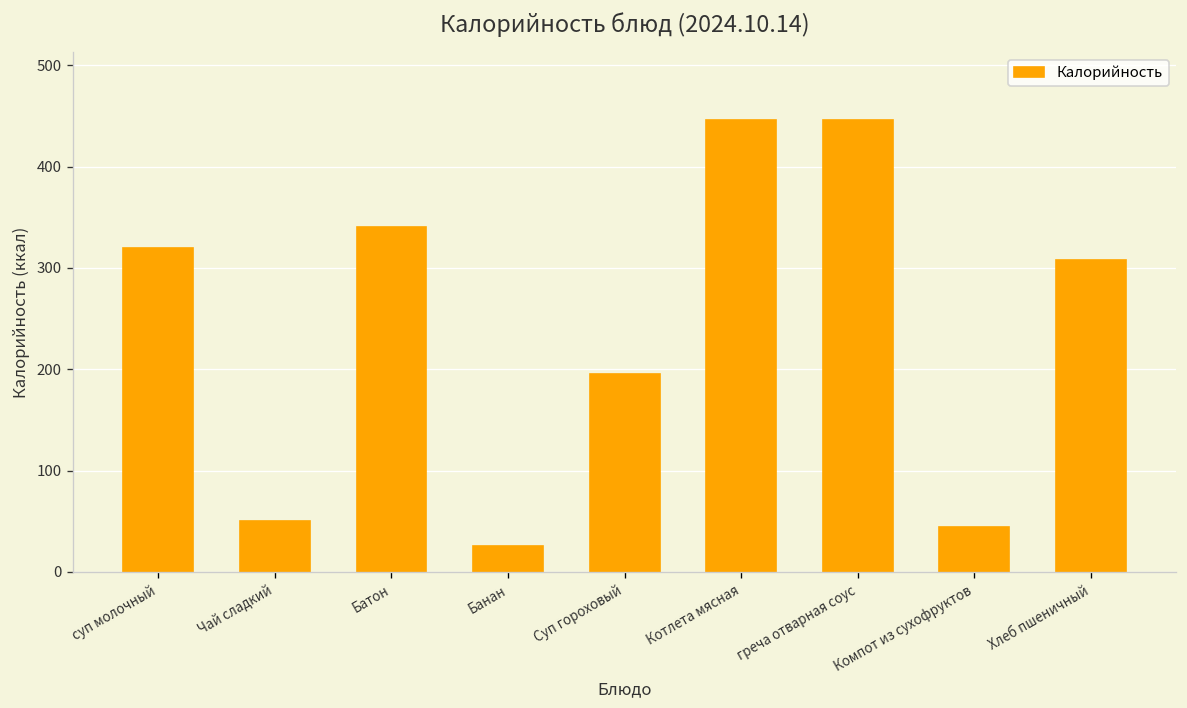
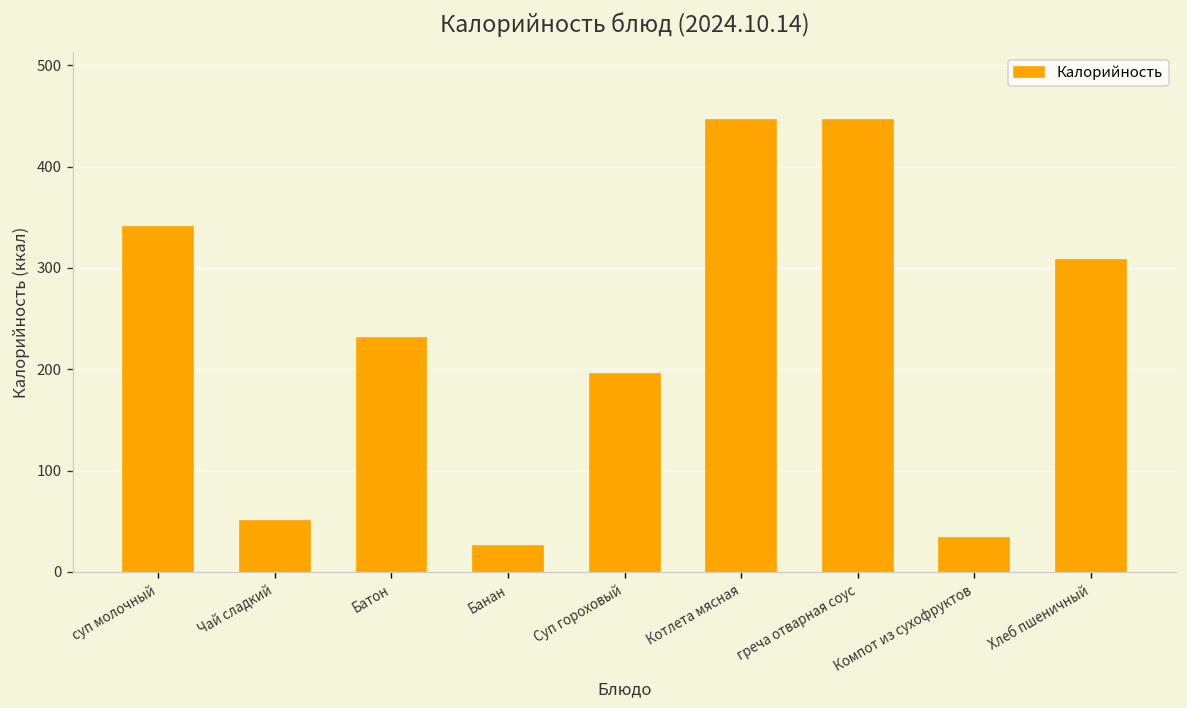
суп молочный: 320 -> 340
Батон: 340 -> 230
Компот из сухофруктов: 40 -> 30
